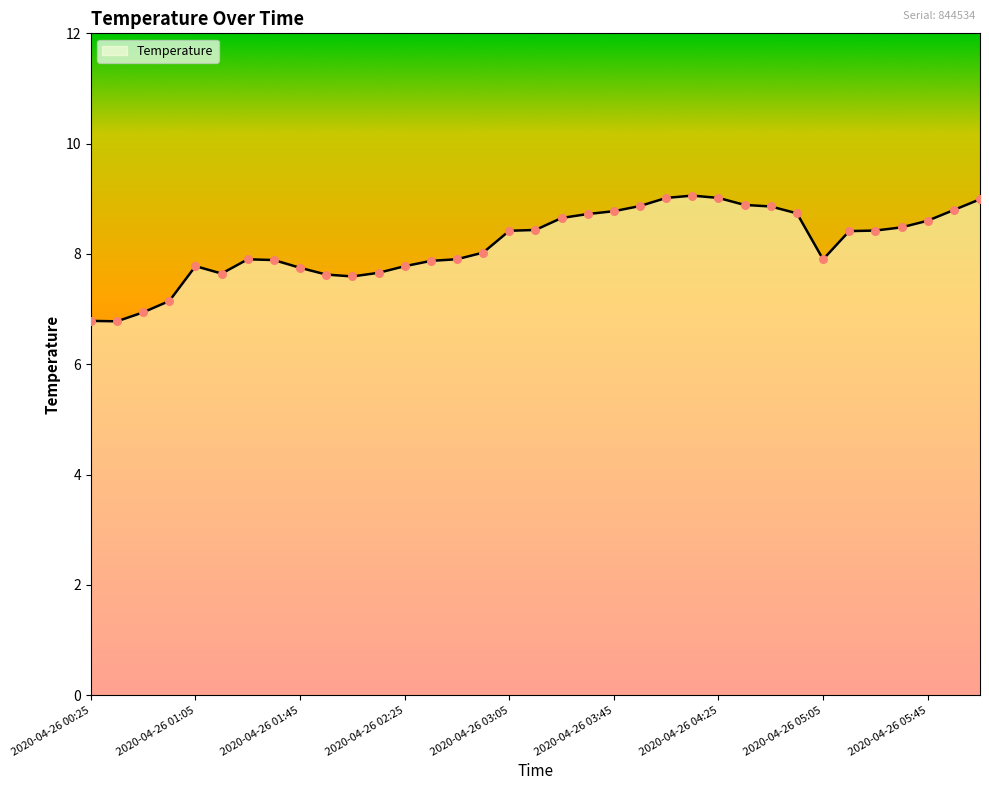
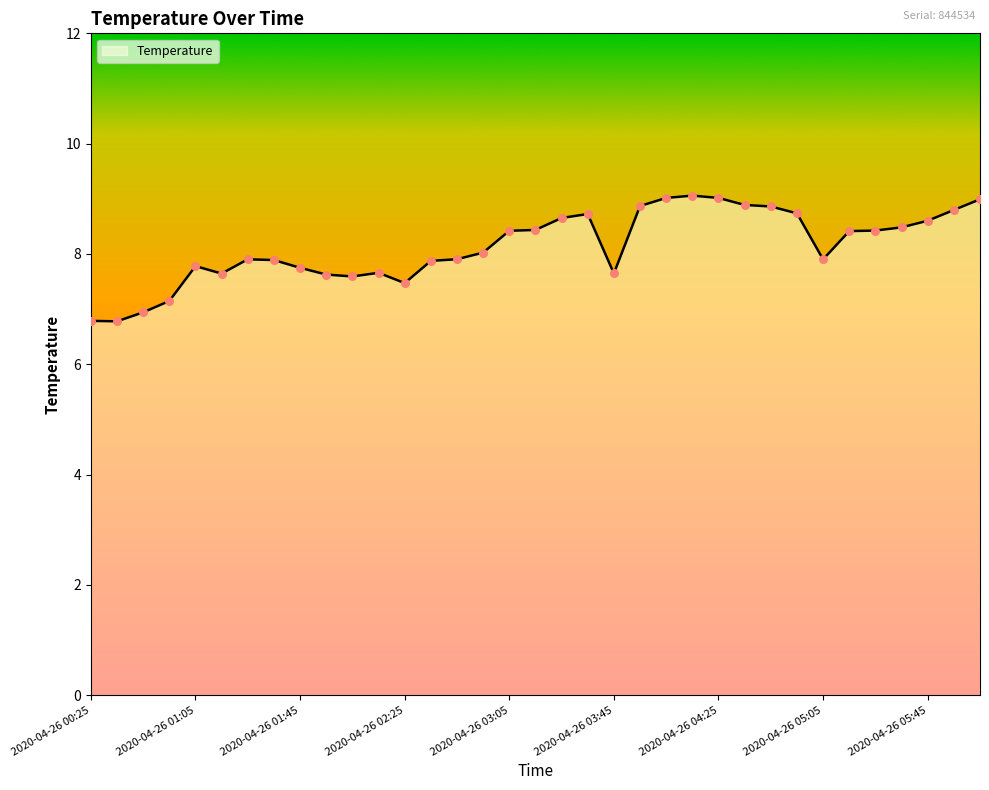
2020-04-26 02:25: 7.8 -> 7.5
2020-04-26 03:45: 8.8 -> 7.6
